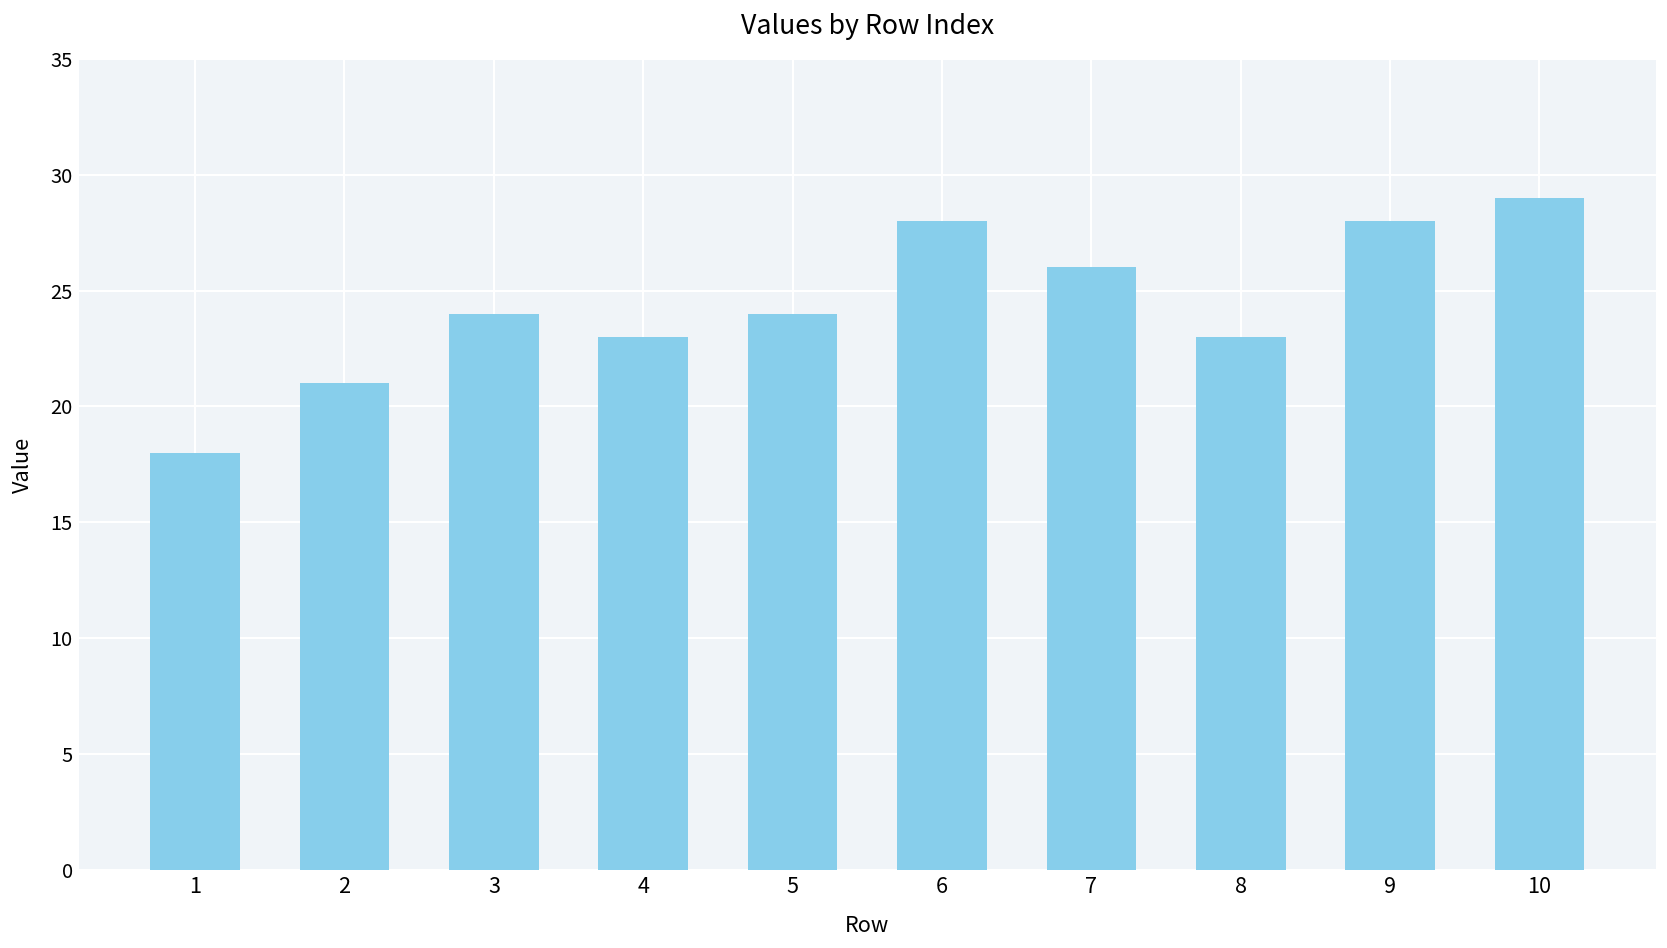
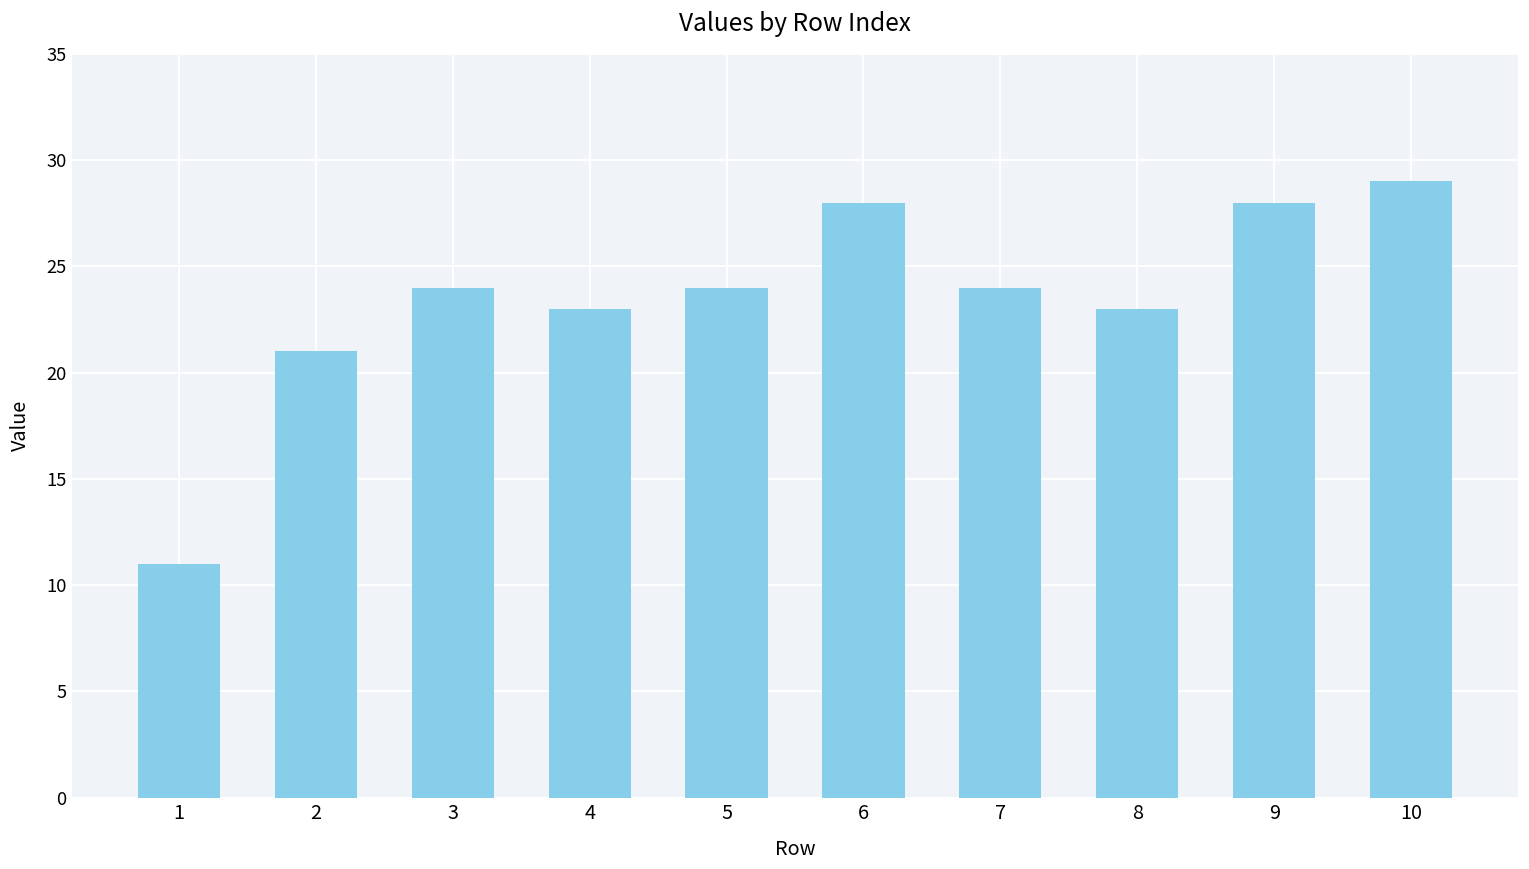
1: 18 -> 11
7: 26 -> 24
